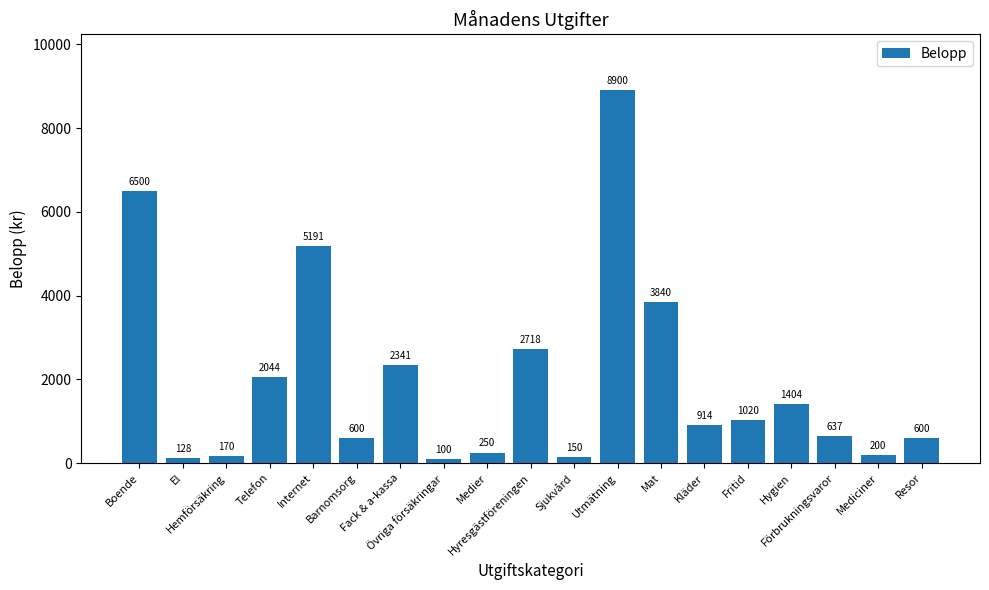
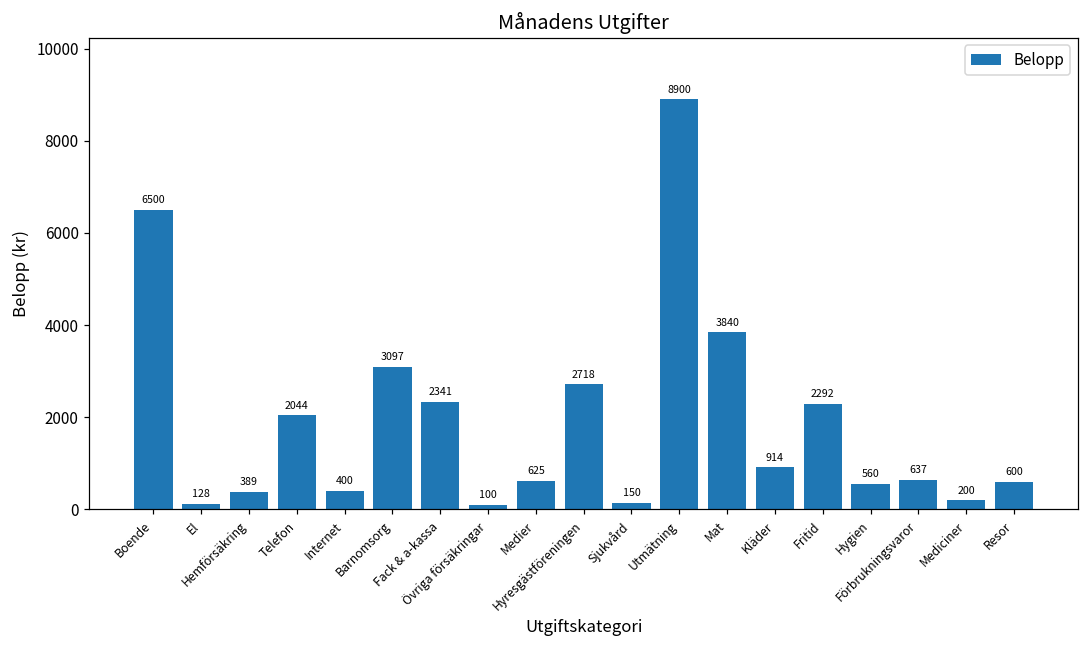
Hemförsäkring: 170 -> 389
Internet: 5191 -> 400
Barnomsorg: 600 -> 3097
Medier: 250 -> 625
Fritid: 1020 -> 2292
Hygien: 1404 -> 560
